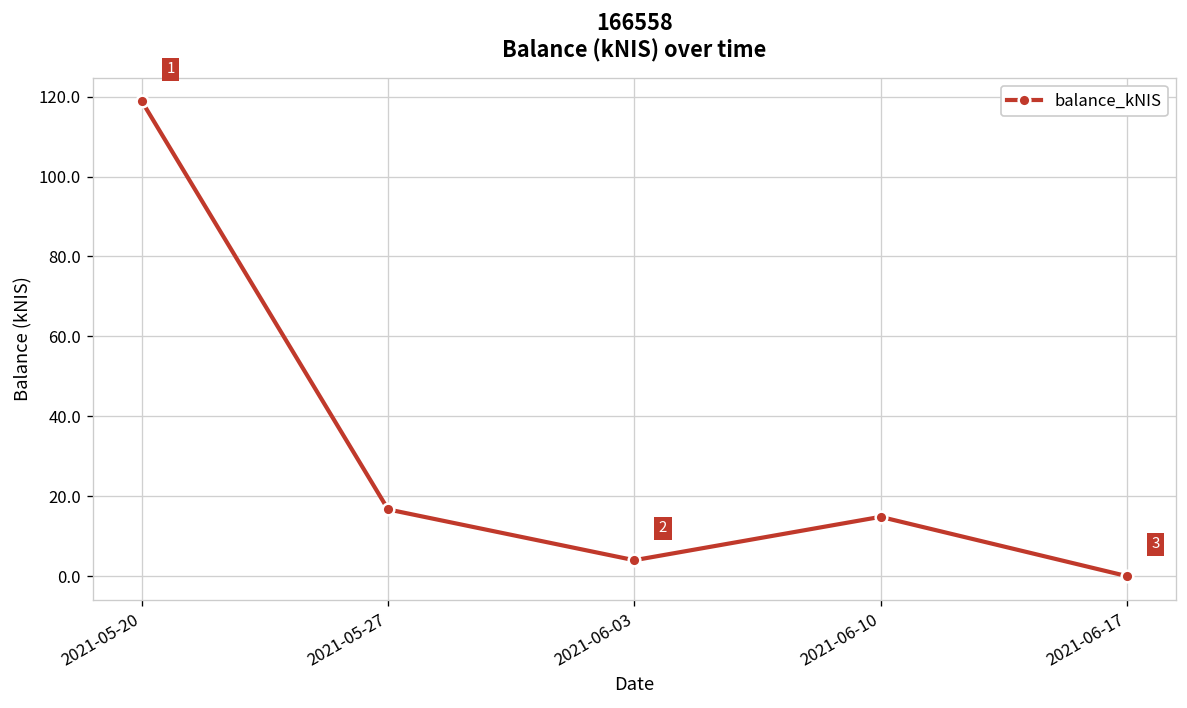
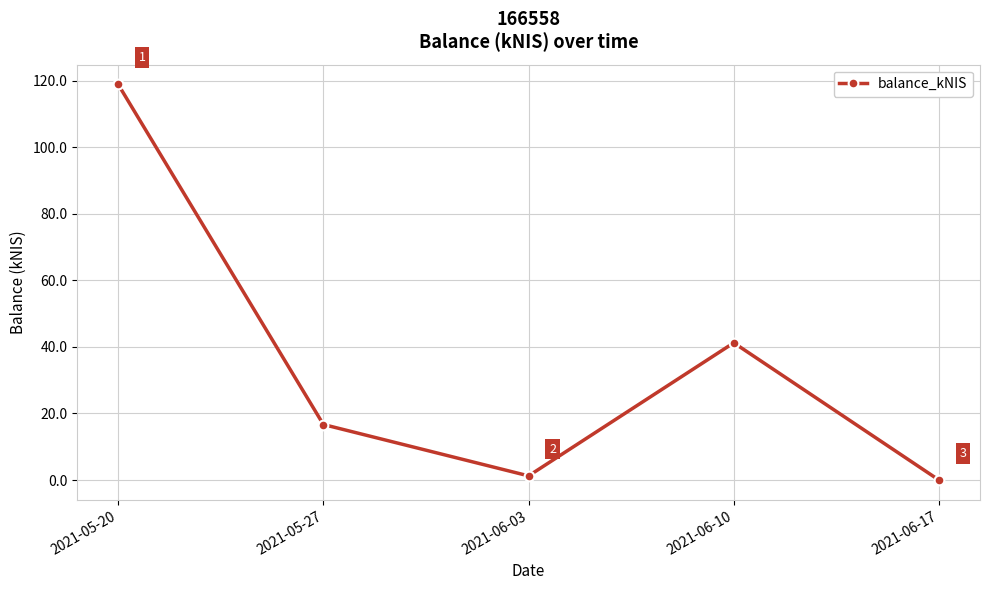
2021-06-03: 4 -> 1
2021-06-10: 15 -> 41
